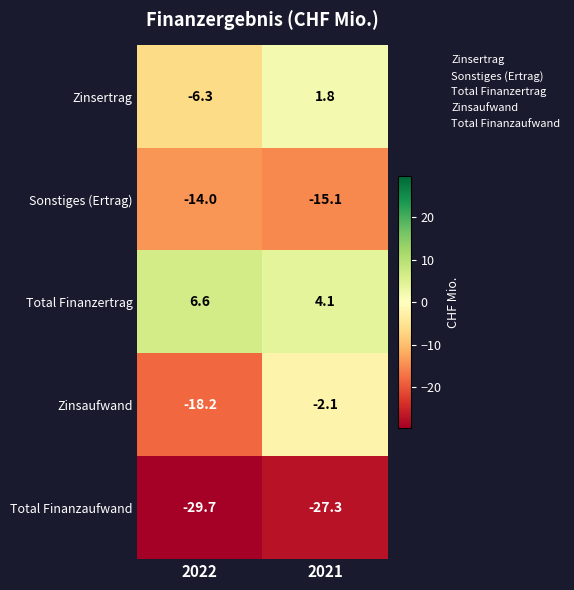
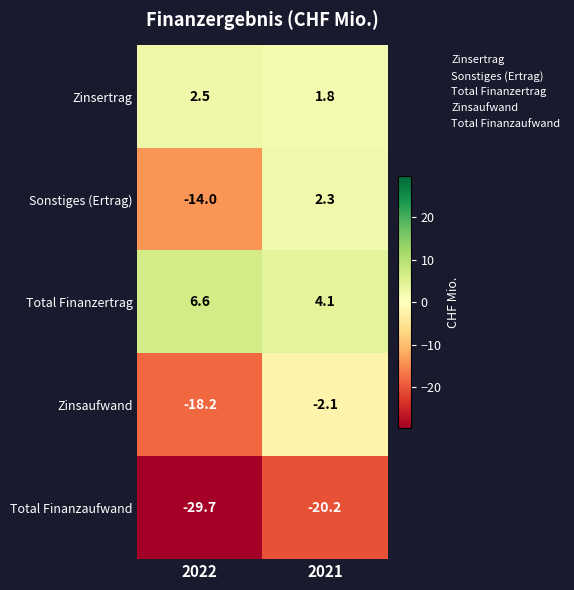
Zinsertrag, 2022: -6.3 -> 2.5
Sonstiges (Ertrag), 2021: -15.1 -> 2.3
Total Finanzaufwand, 2021: -27.3 -> -20.2
